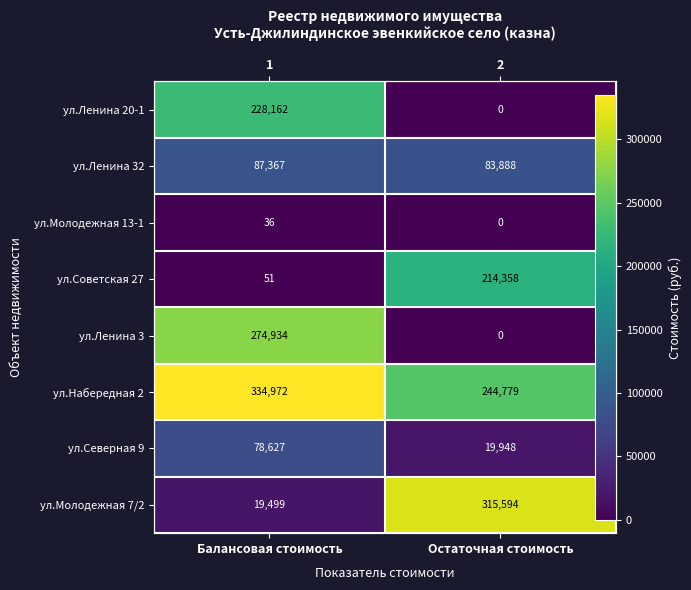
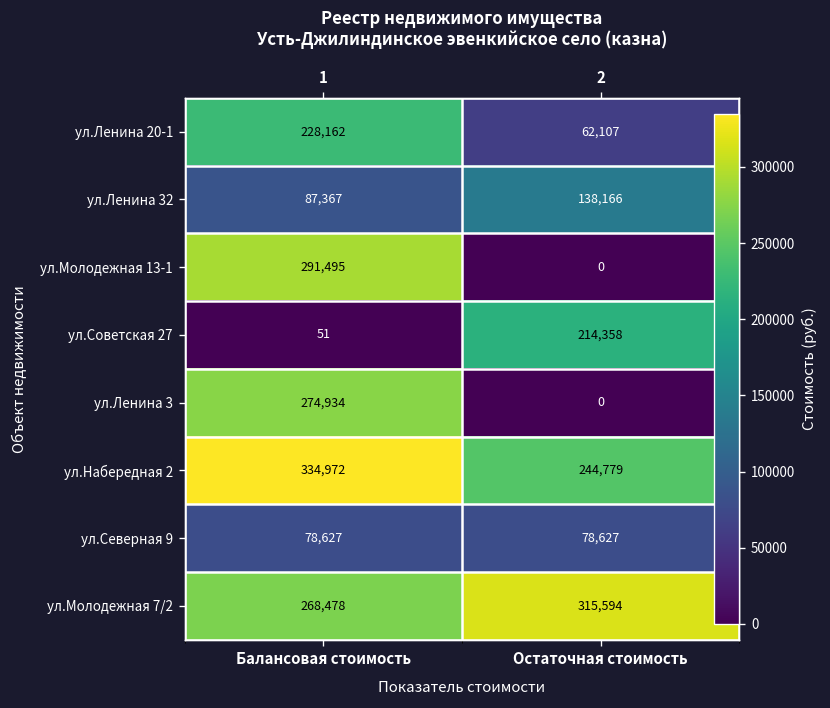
ул.Ленина 20-1, Остаточная стоимость: 0 -> 62,107
ул.Ленина 32, Остаточная стоимость: 83,888 -> 138,166
ул.Молодежная 13-1, Балансовая стоимость: 36 -> 291,495
ул.Северная 9, Остаточная стоимость: 19,948 -> 78,627
ул.Молодежная 7/2, Балансовая стоимость: 19,499 -> 268,478
